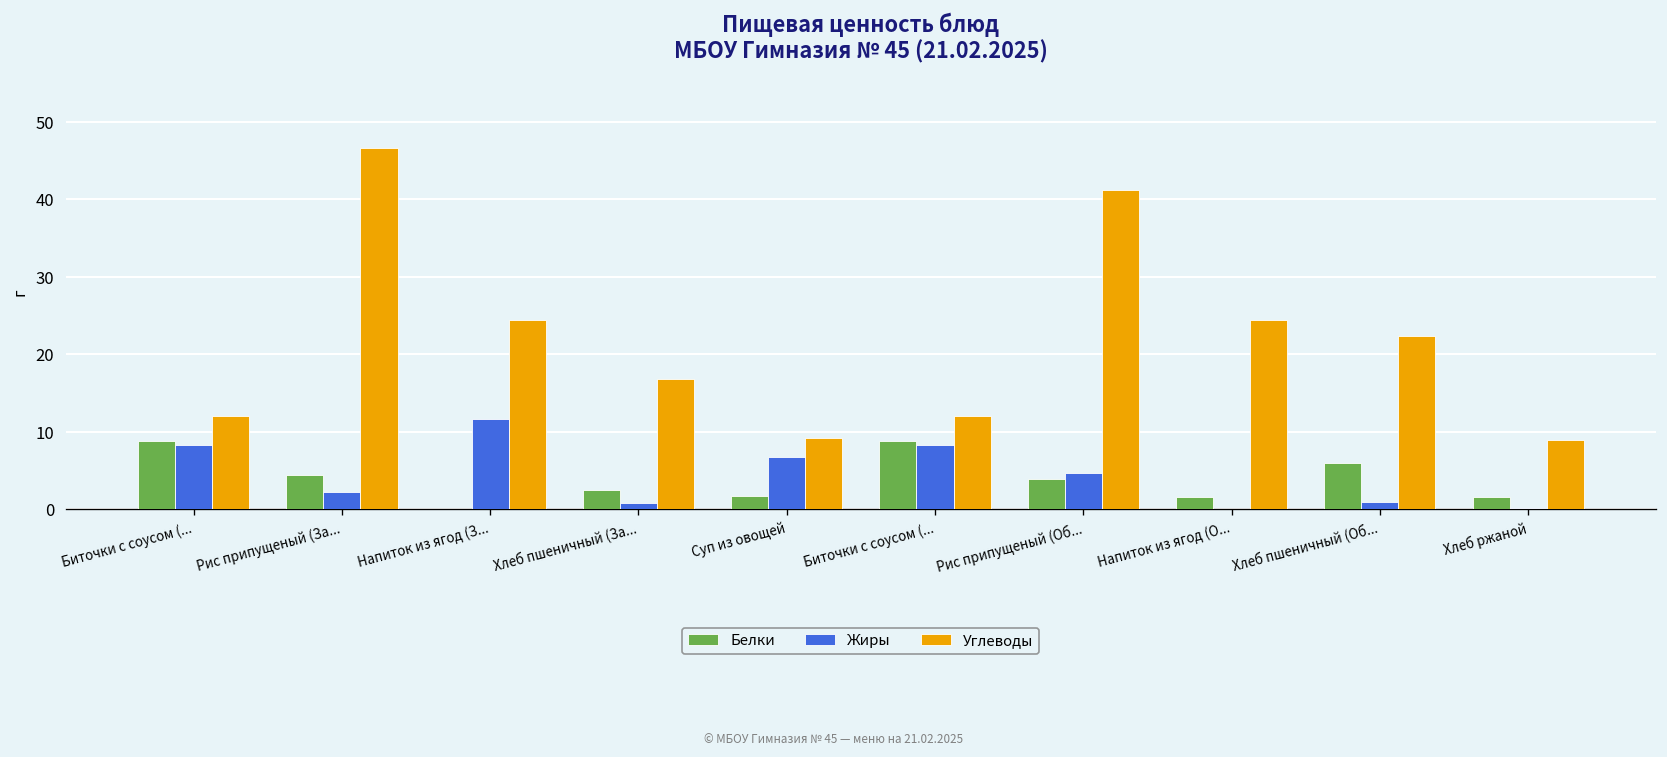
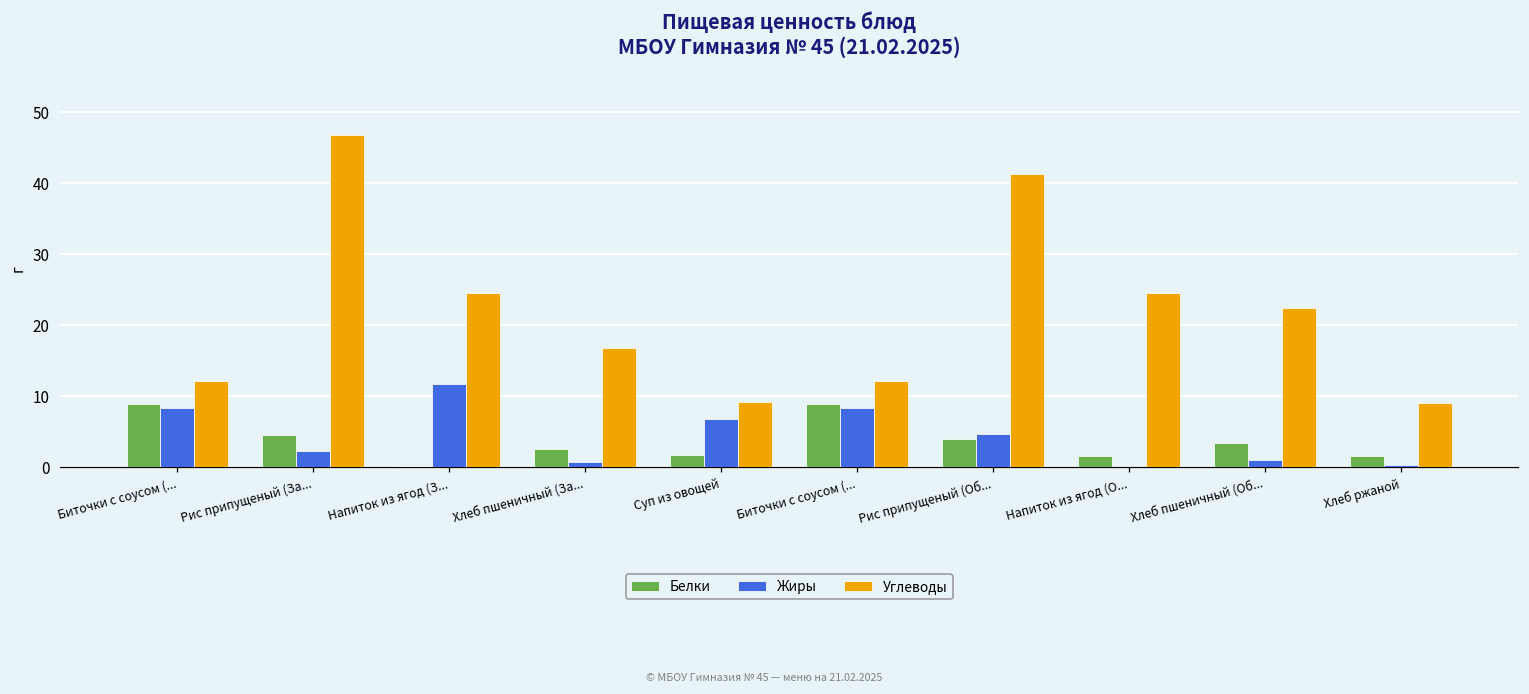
Белки, Хлеб пшеничный (Об...: 6 -> 3
